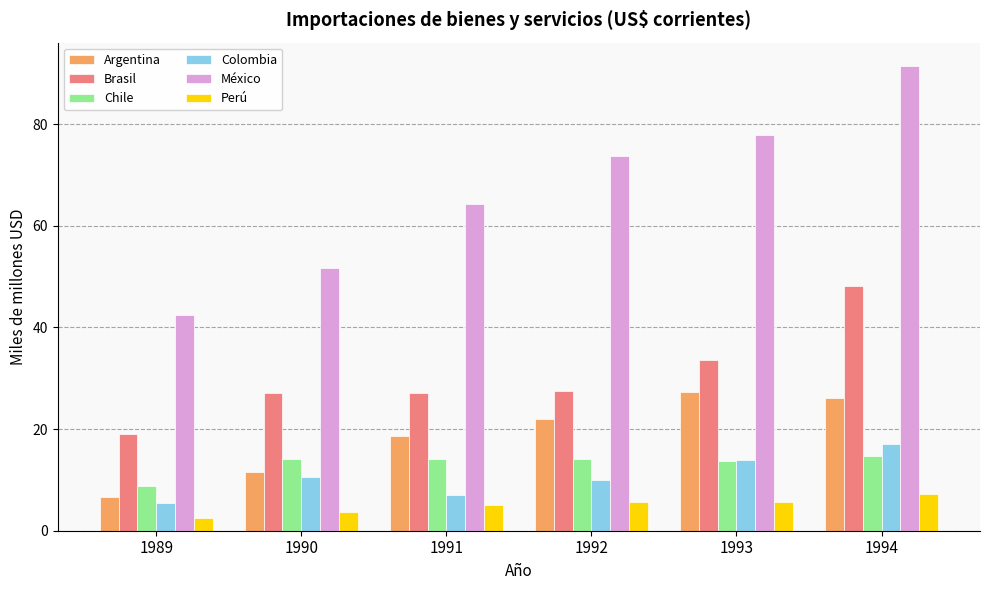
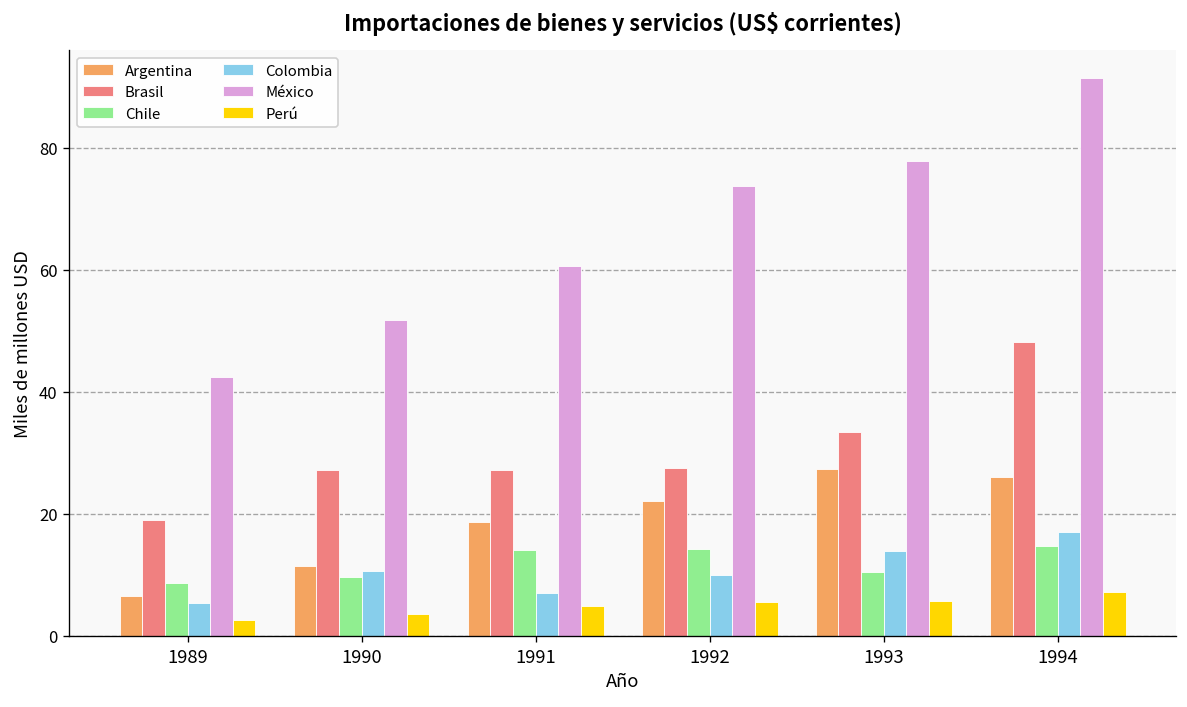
Chile, 1990: 14 -> 10
México, 1991: 64 -> 61
Chile, 1993: 14 -> 11
